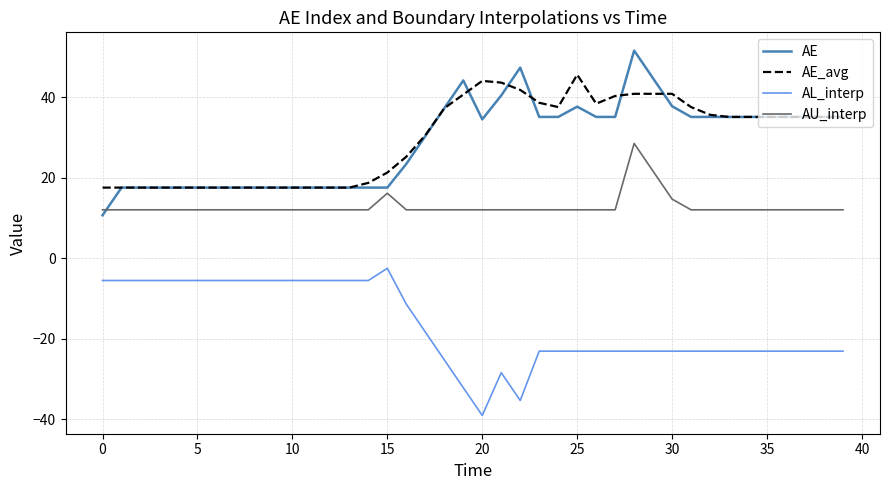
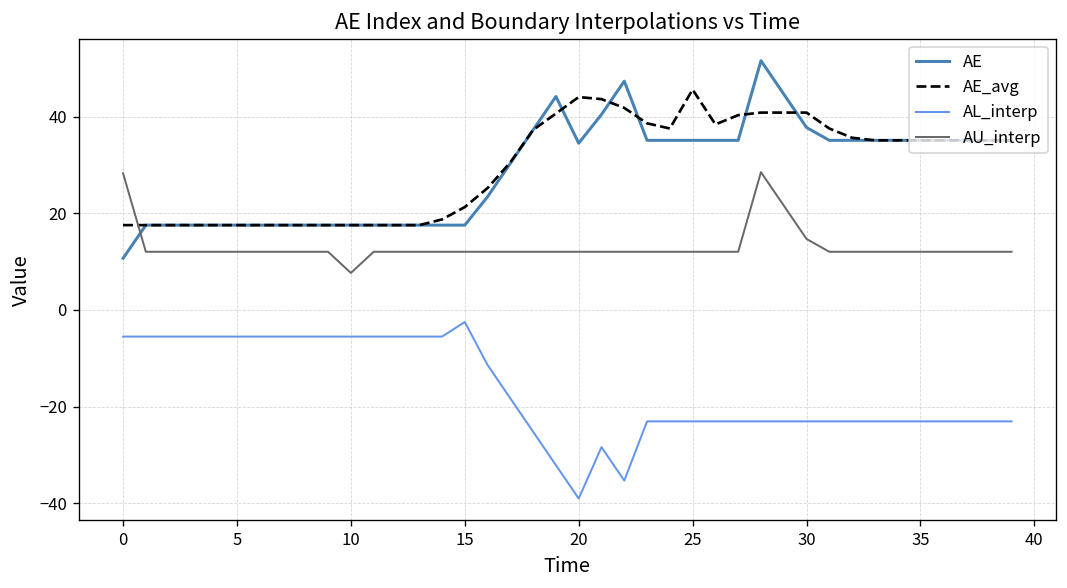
AU_interp, 0: 12 -> 28
AU_interp, 10: 12 -> 8
AU_interp, 15: 16 -> 12
AE, 25: 38 -> 35
